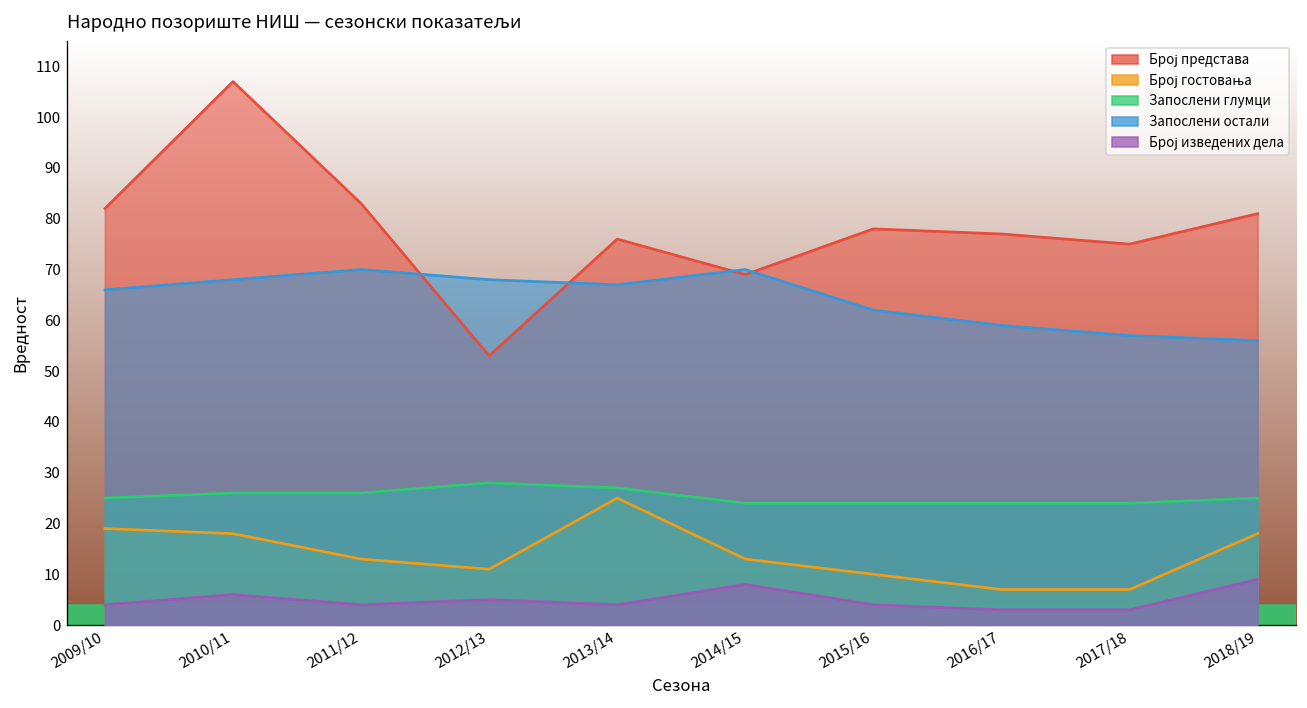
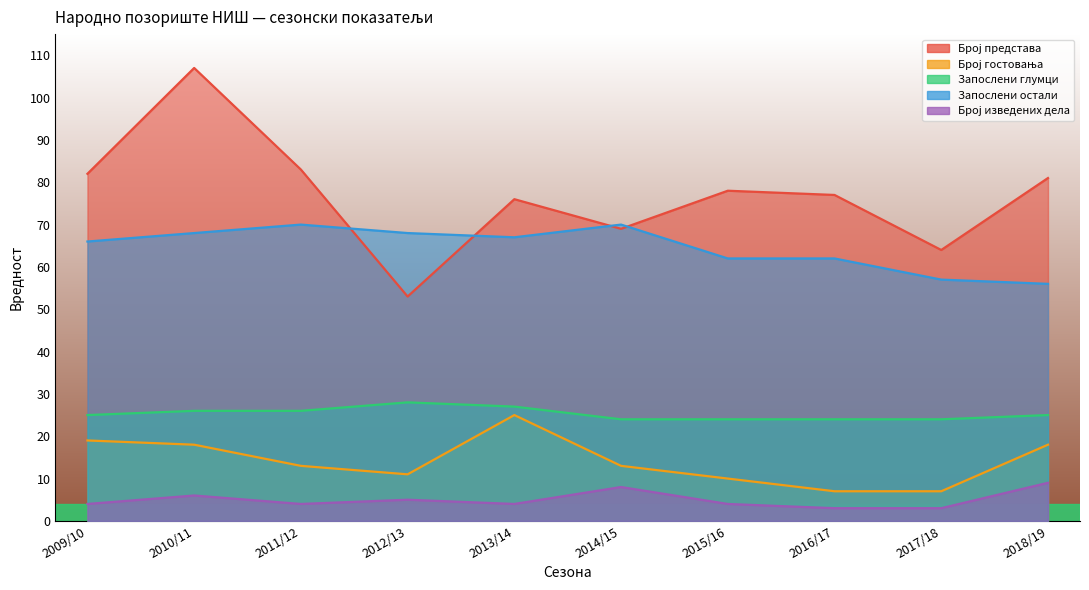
Запослени остали, 2016/17: 59 -> 62
Број представа, 2017/18: 75 -> 64
